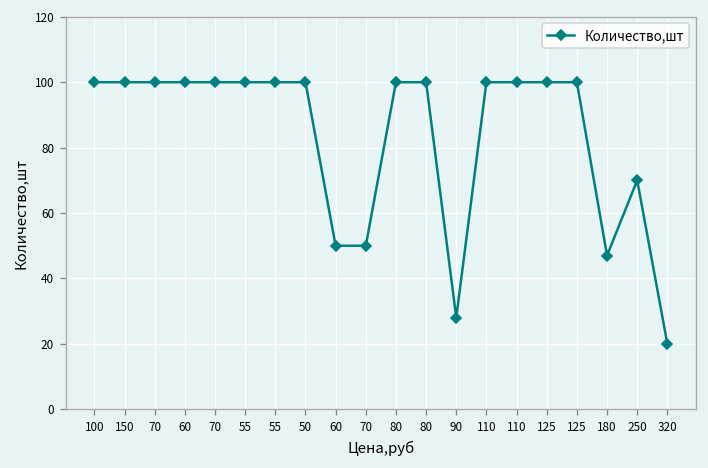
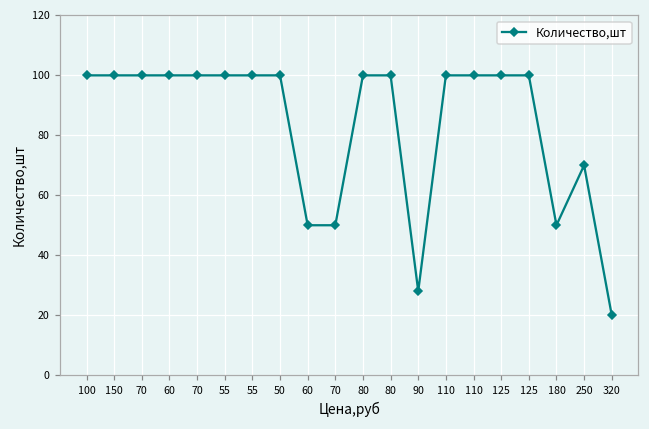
180: 47 -> 50
